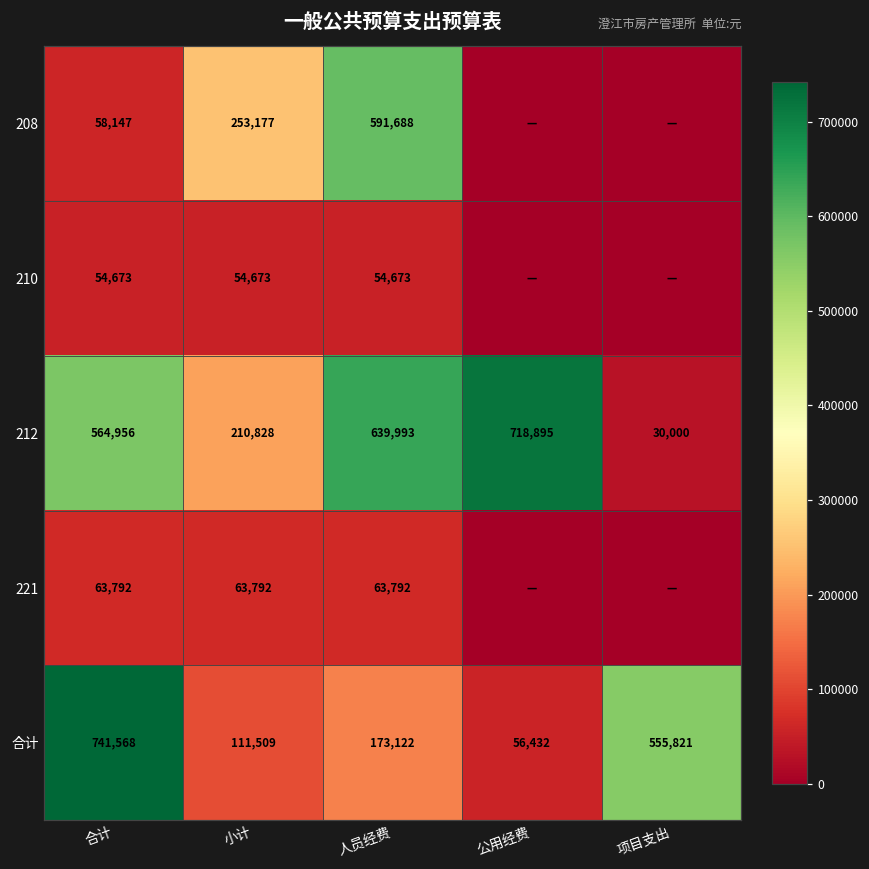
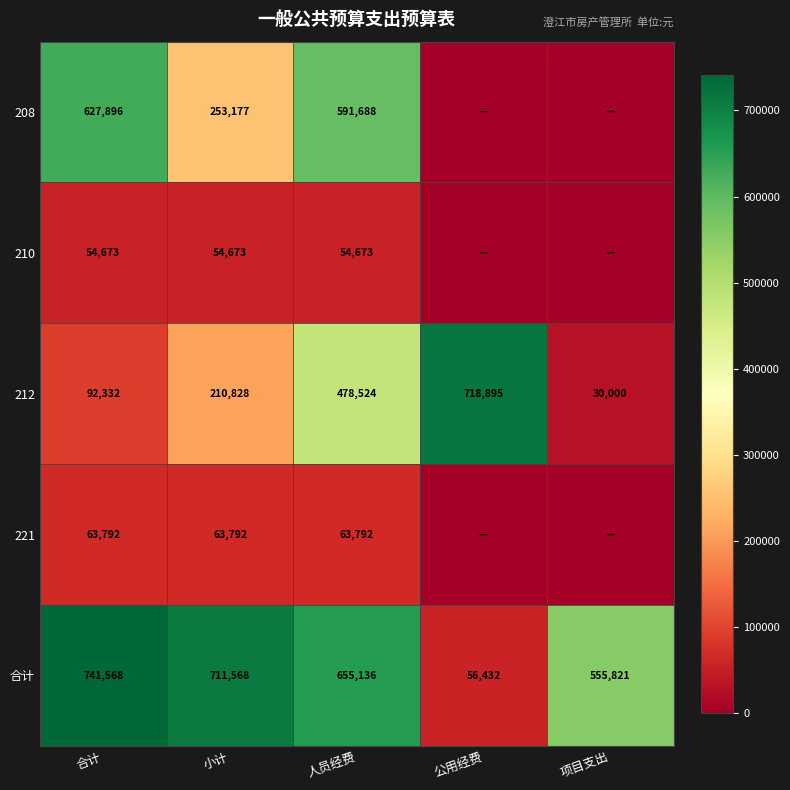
208, 合计: 58,147 -> 627,896
212, 合计: 564,956 -> 92,332
212, 人员经费: 639,993 -> 478,524
合计, 小计: 111,509 -> 711,568
合计, 人员经费: 173,122 -> 655,136
